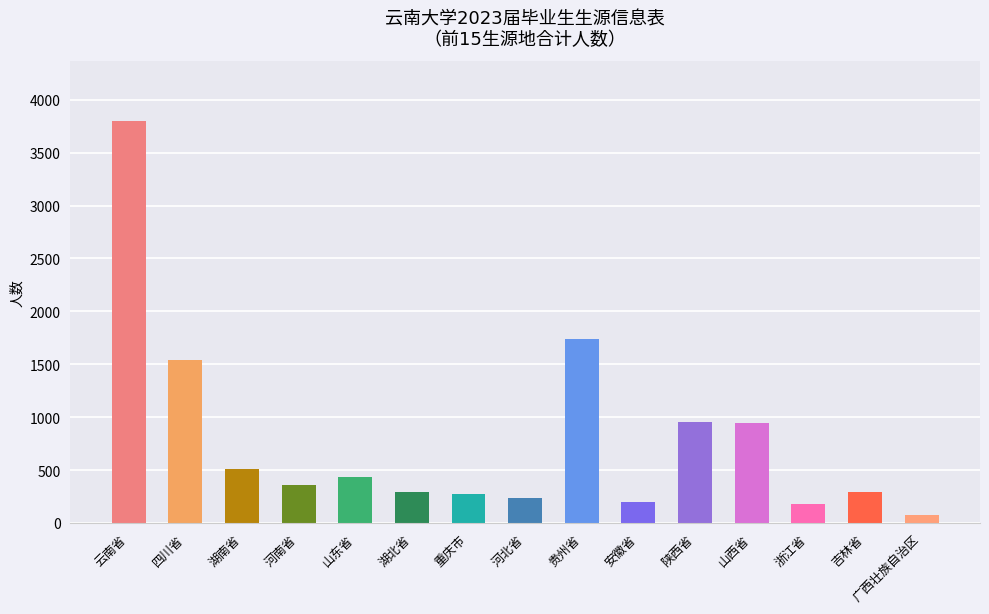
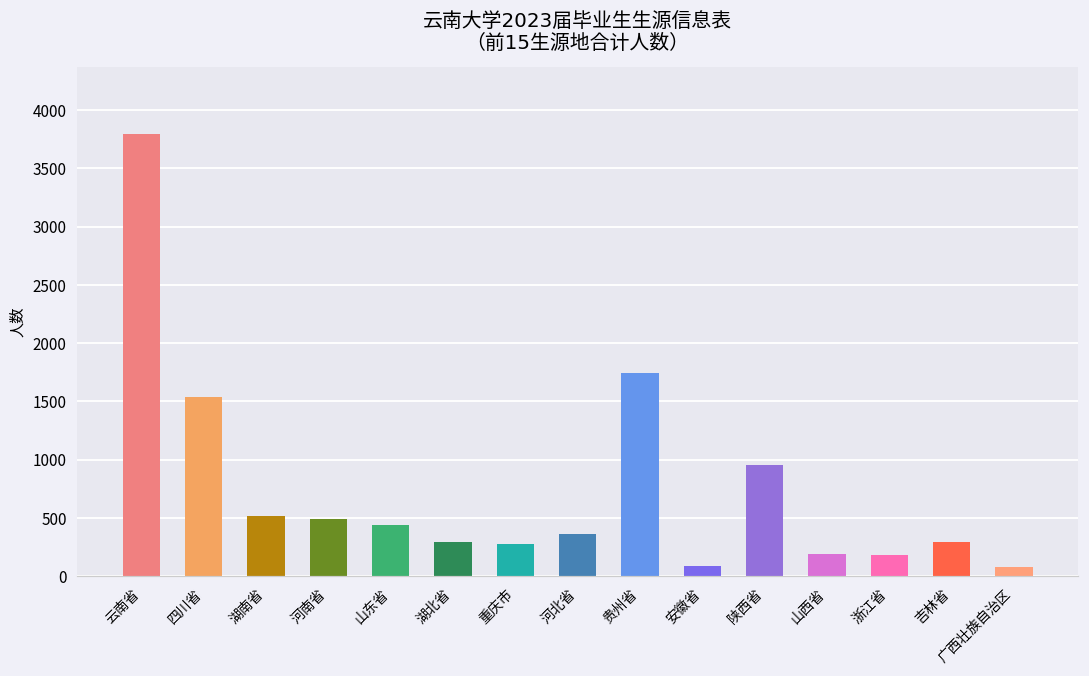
河南省: 360 -> 490
河北省: 240 -> 360
安徽省: 200 -> 90
山西省: 950 -> 190
